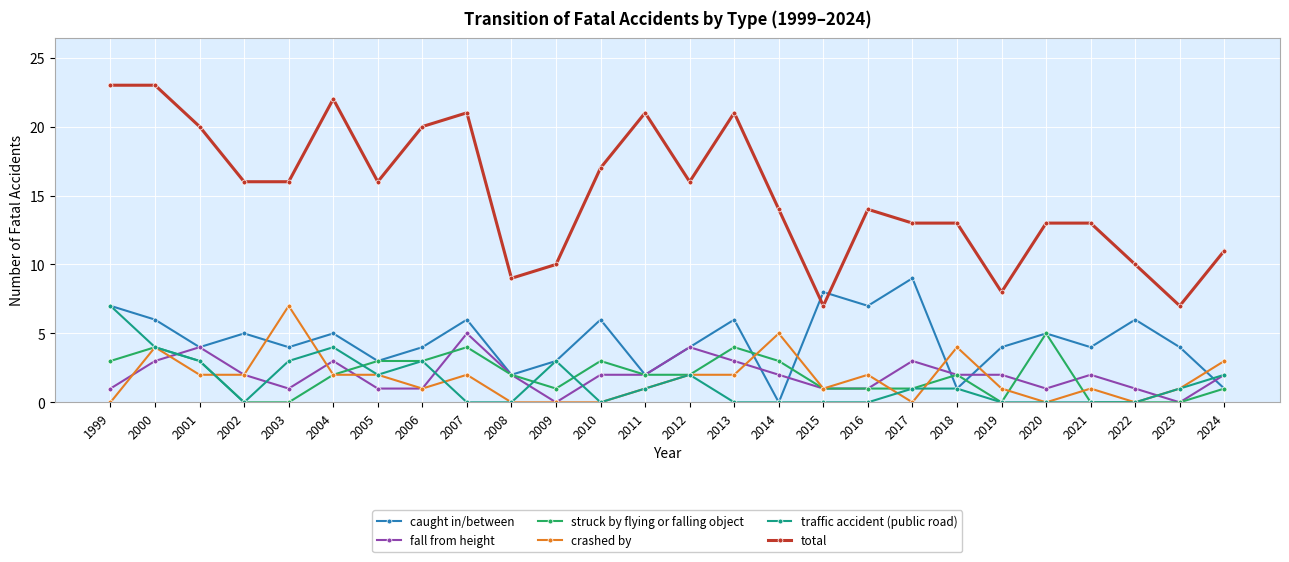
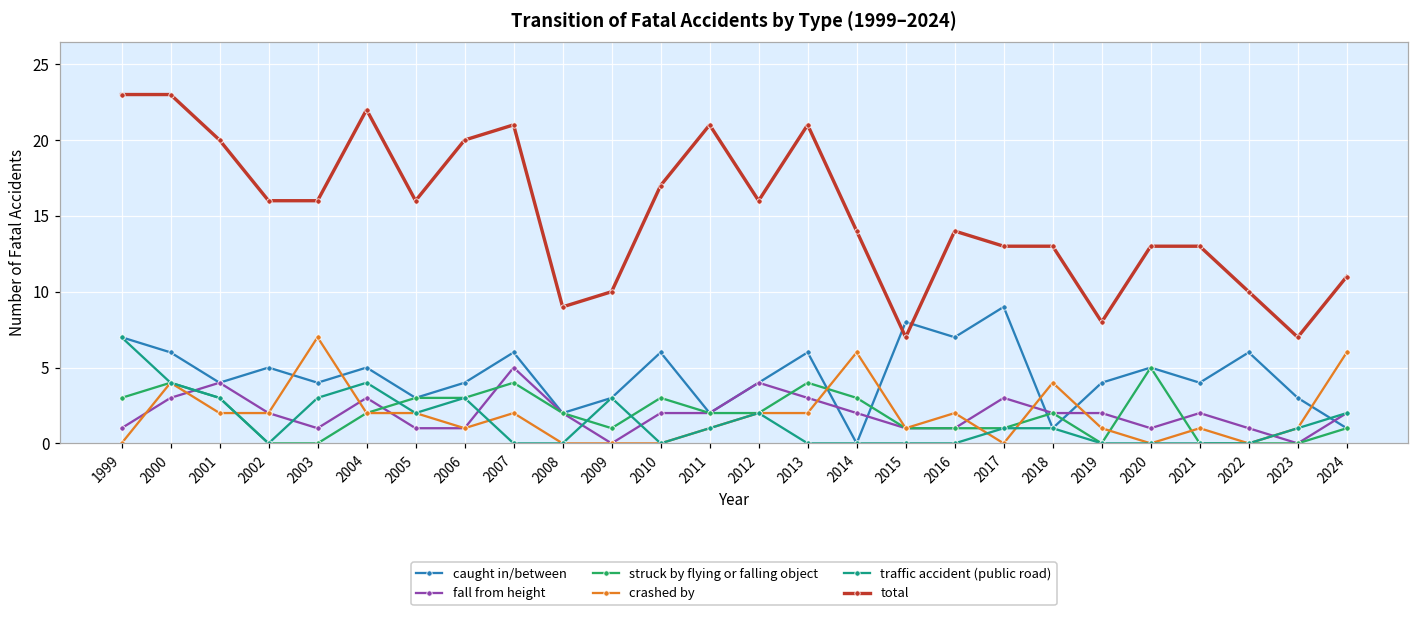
crashed by, 2014: 5 -> 6
caught in/between, 2023: 4 -> 3
crashed by, 2024: 3 -> 6
